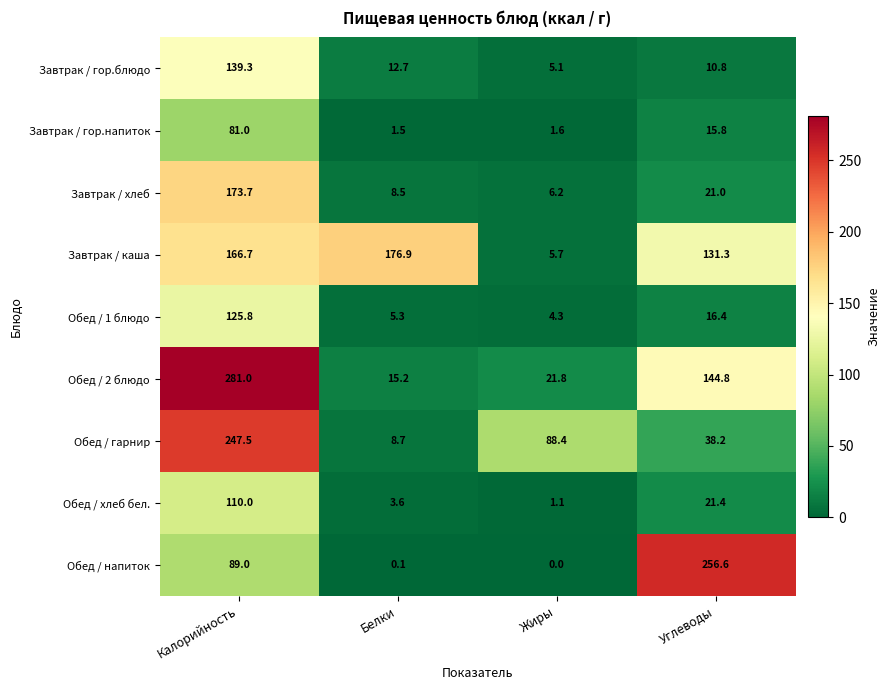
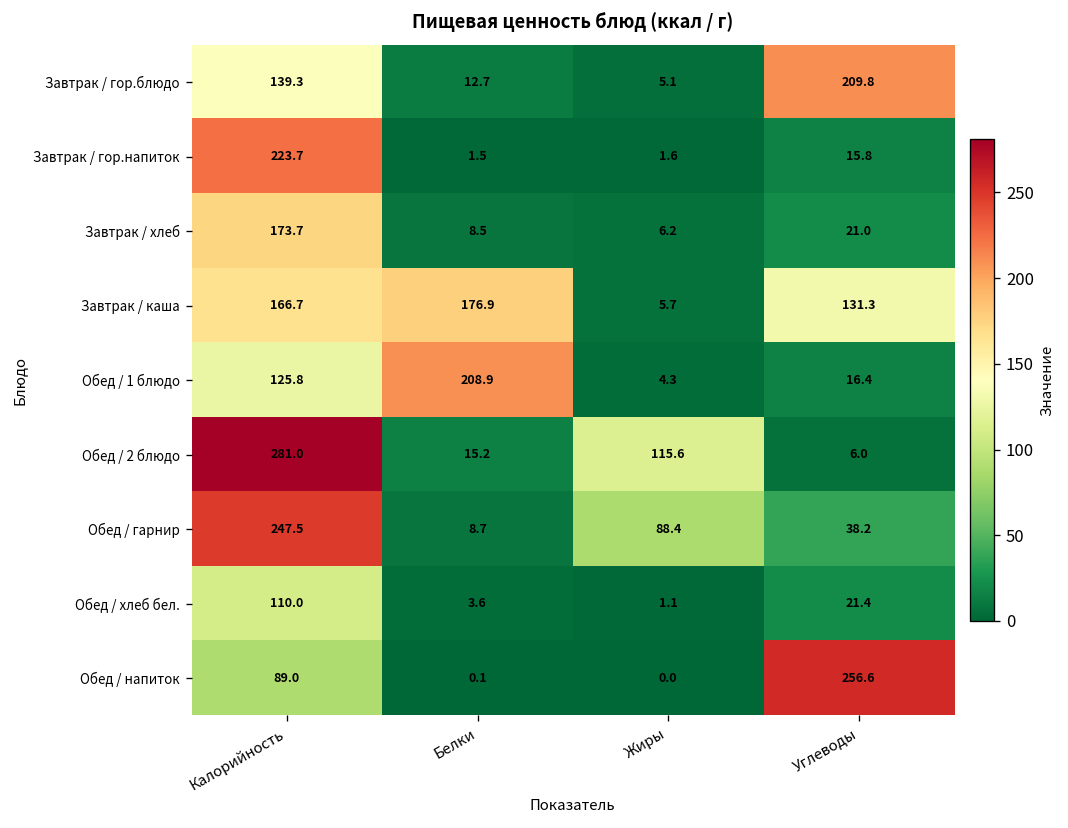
Завтрак / гор.блюдо, Углеводы: 10.8 -> 209.8
Завтрак / гор.напиток, Калорийность: 81.0 -> 223.7
Обед / 1 блюдо, Белки: 5.3 -> 208.9
Обед / 2 блюдо, Жиры: 21.8 -> 115.6
Обед / 2 блюдо, Углеводы: 144.8 -> 6.0
